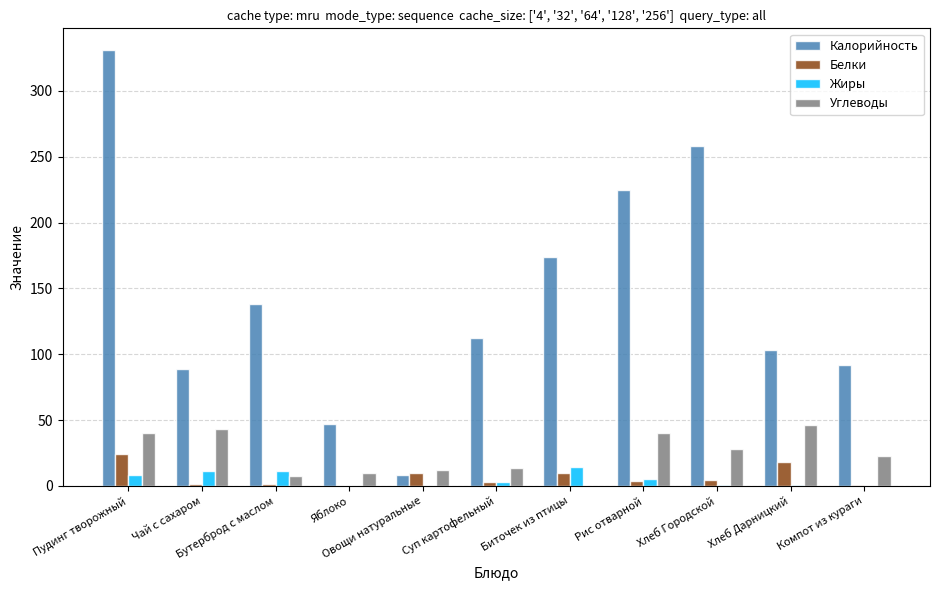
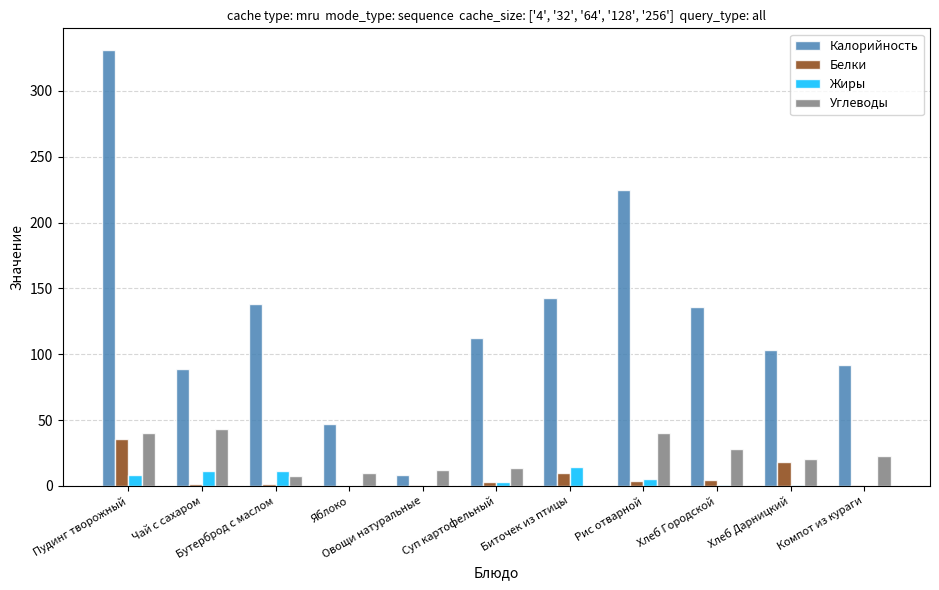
Белки, Пудинг творожный: 24 -> 36
Белки, Овощи натуральные: 10 -> 1
Калорийность, Биточек из птицы: 174 -> 143
Калорийность, Хлеб Городской: 258 -> 136
Углеводы, Хлеб Дарницкий: 46 -> 21
